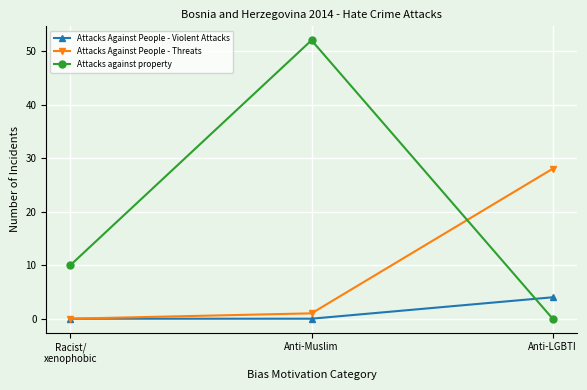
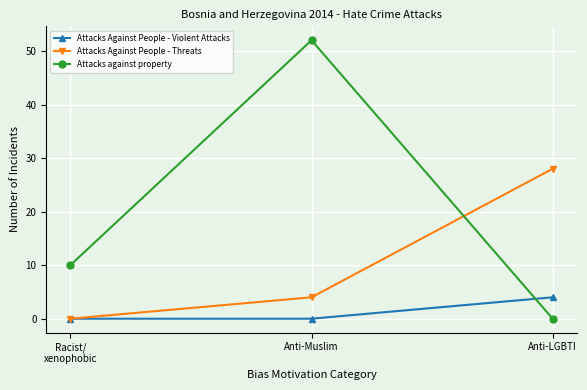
Attacks Against People - Threats, Anti-Muslim: 1 -> 4
